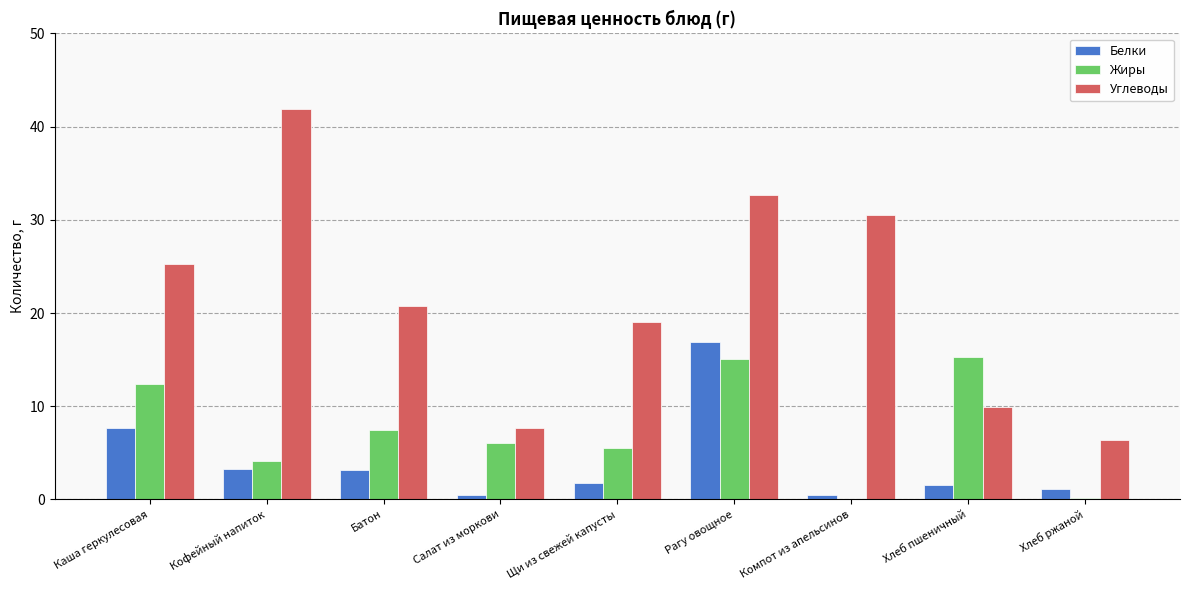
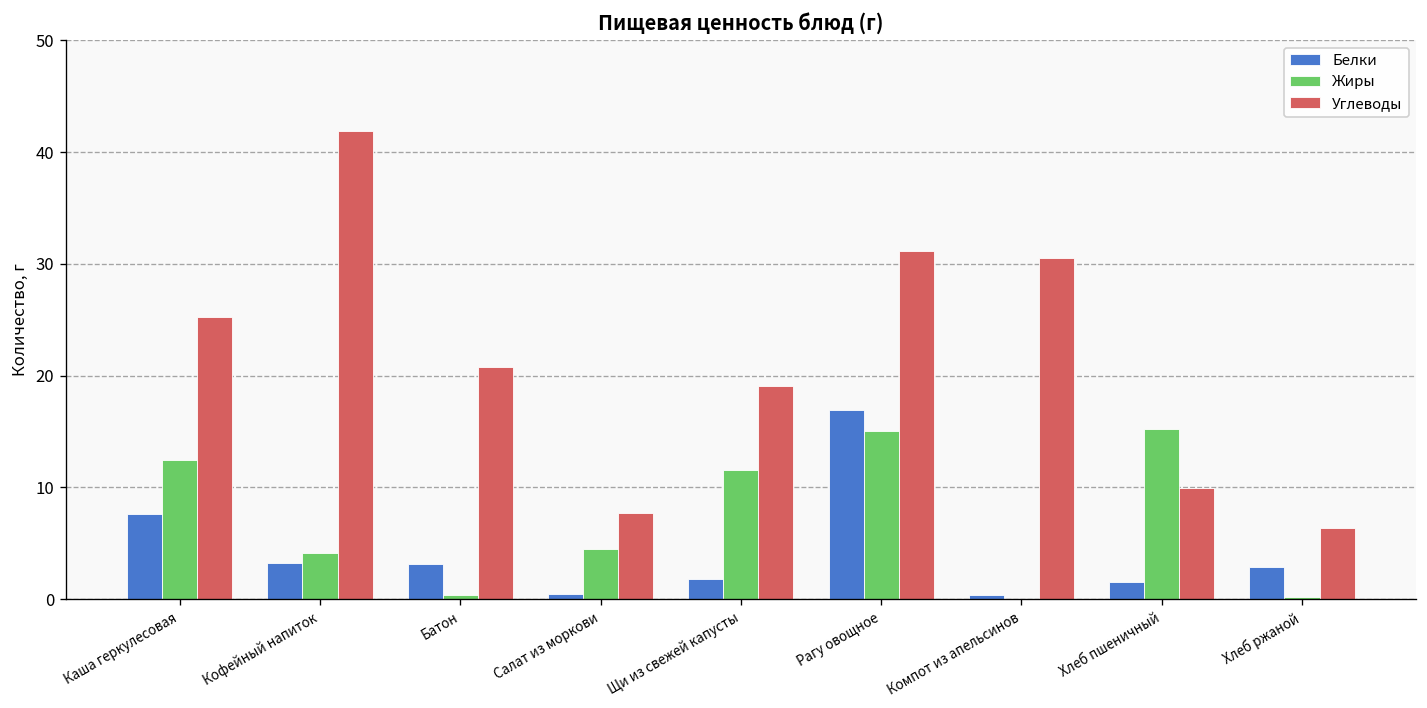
Жиры, Батон: 7 -> 0
Жиры, Салат из моркови: 6 -> 5
Жиры, Щи из свежей капусты: 6 -> 12
Углеводы, Рагу овощное: 33 -> 31
Белки, Хлеб ржаной: 1 -> 3
